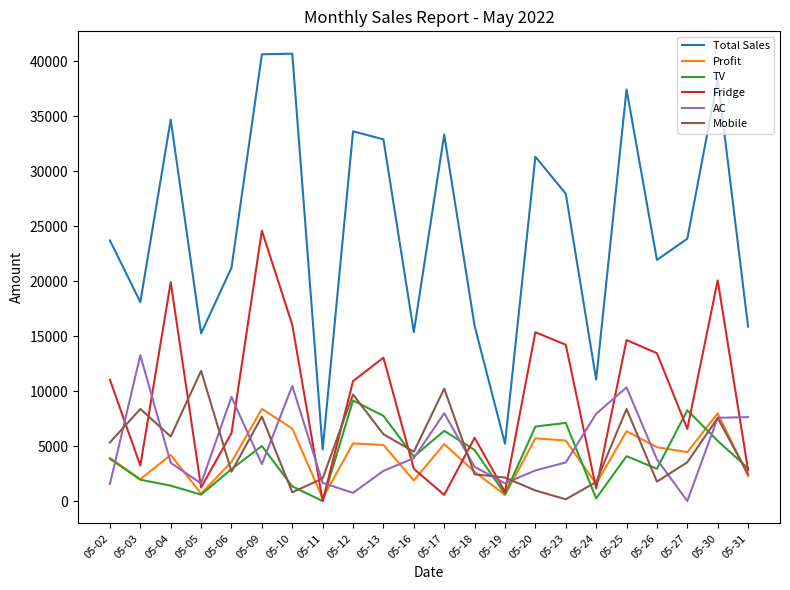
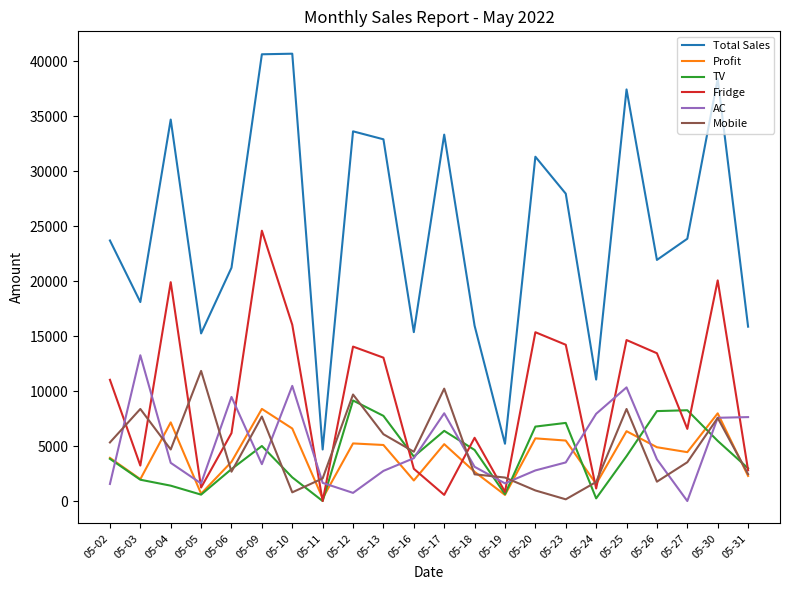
Profit, 05-04: 4200 -> 7200
Mobile, 05-04: 5900 -> 4700
TV, 05-10: 1300 -> 2200
Fridge, 05-12: 10900 -> 14000
TV, 05-26: 2900 -> 8200
